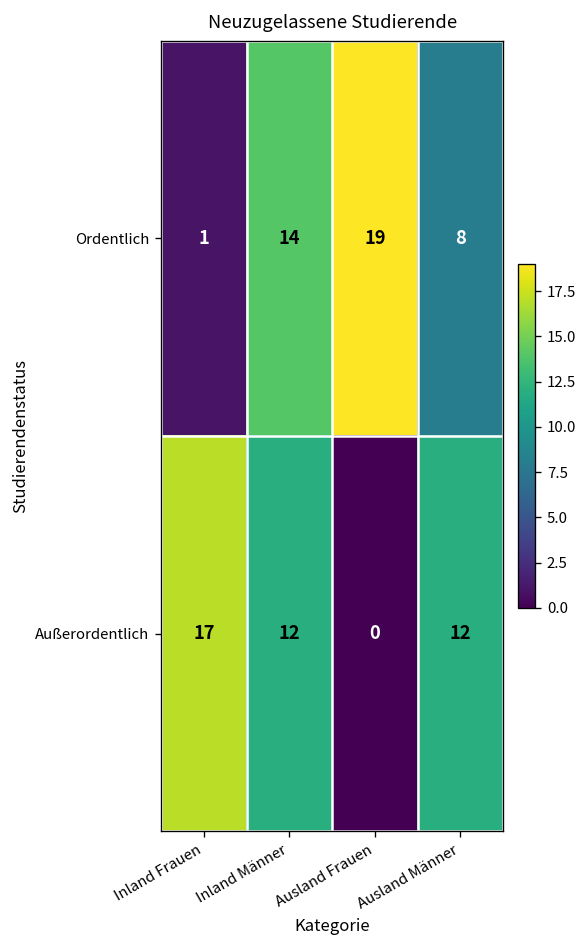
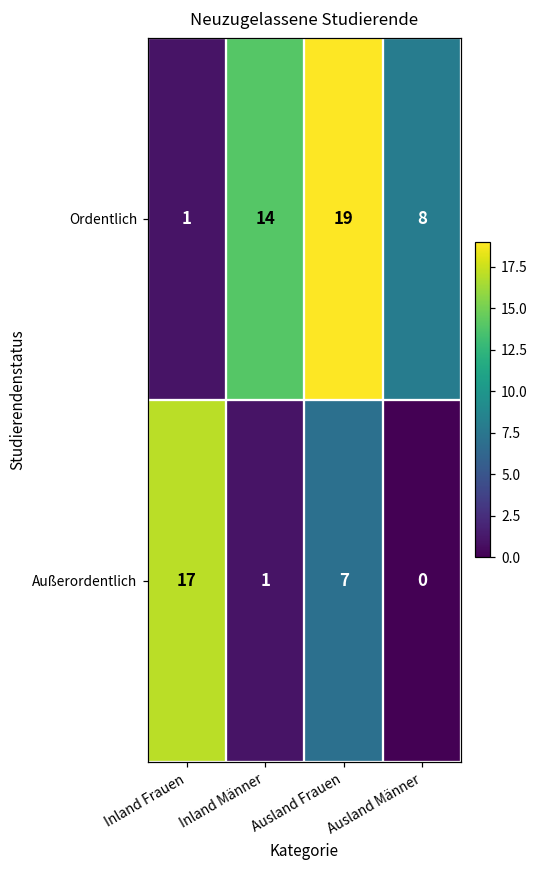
Außerordentlich, Inland Männer: 12 -> 1
Außerordentlich, Ausland Frauen: 0 -> 7
Außerordentlich, Ausland Männer: 12 -> 0
